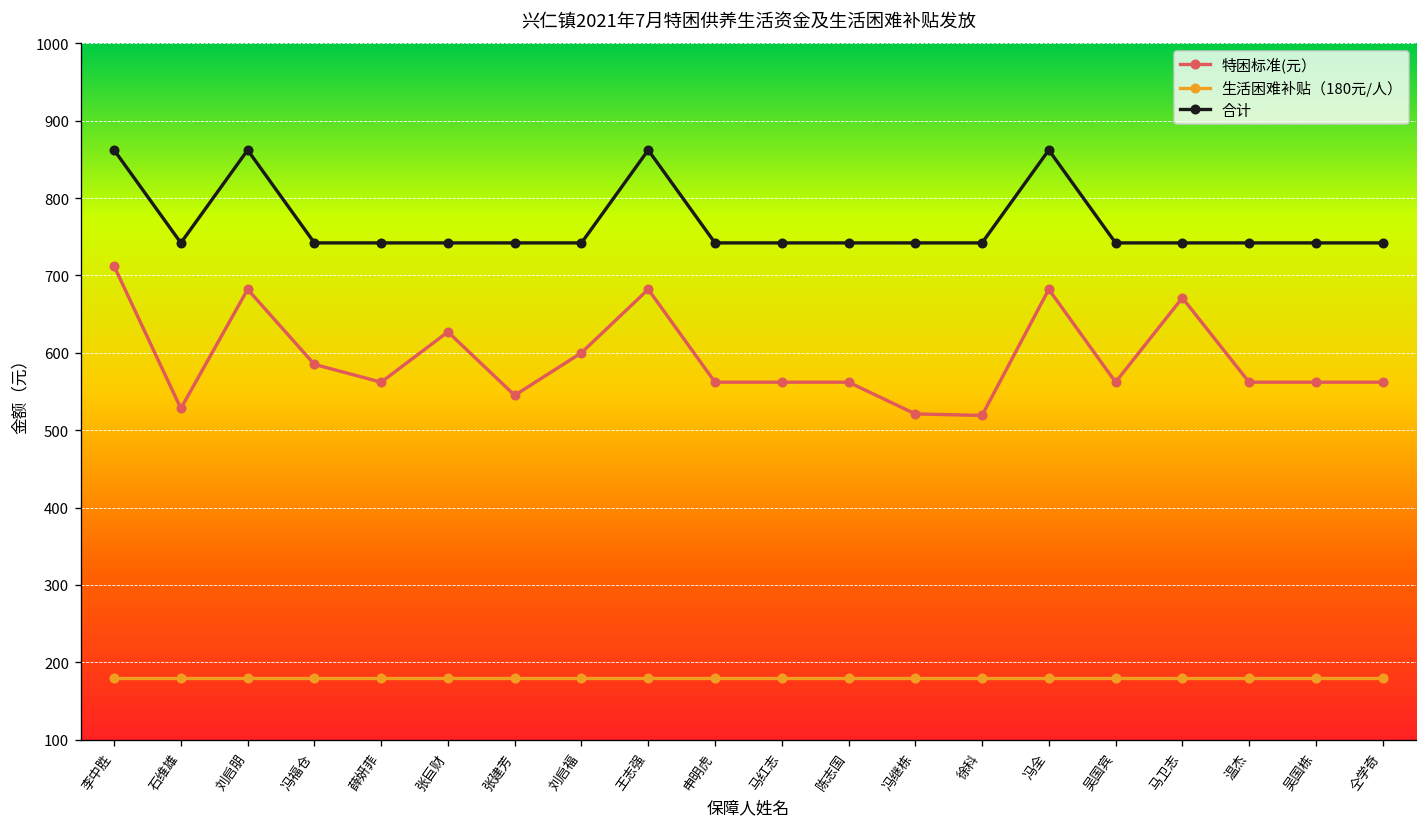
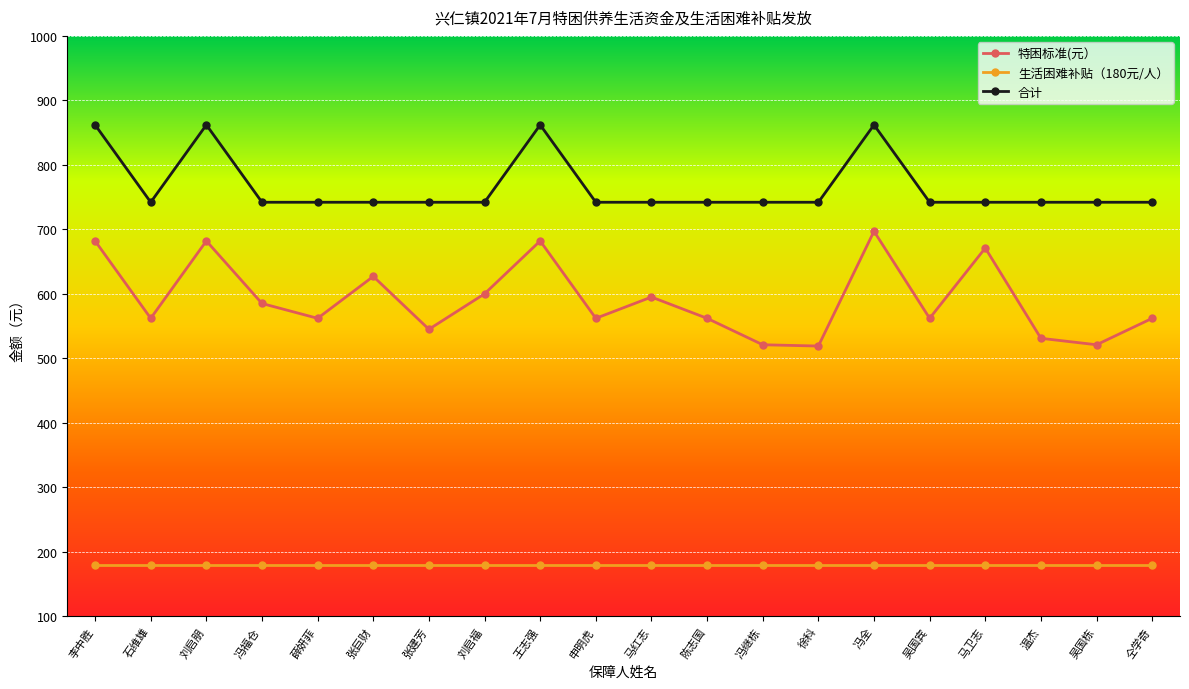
特困标准(元）, 李中胜: 710 -> 680
特困标准(元）, 石维雄: 530 -> 560
特困标准(元）, 马红志: 560 -> 600
特困标准(元）, 冯全: 680 -> 700
特困标准(元）, 温杰: 560 -> 530
特困标准(元）, 吴国栋: 560 -> 520
